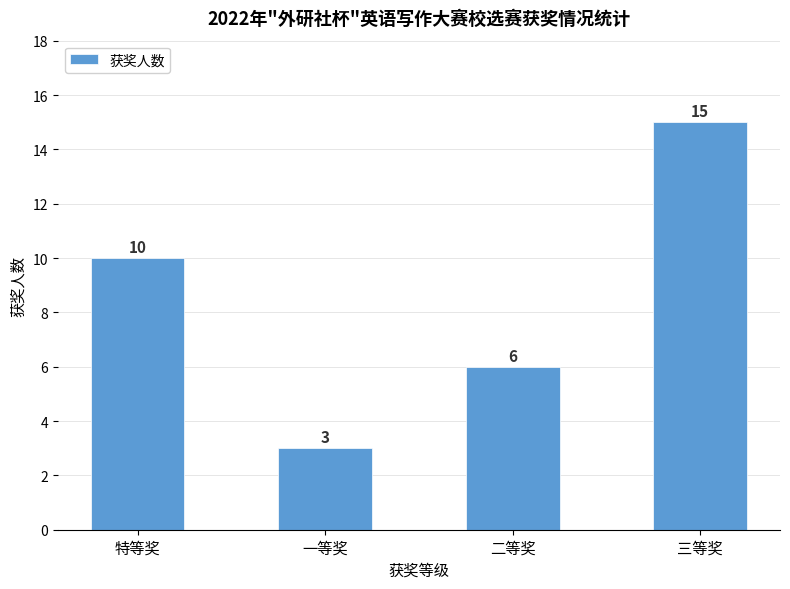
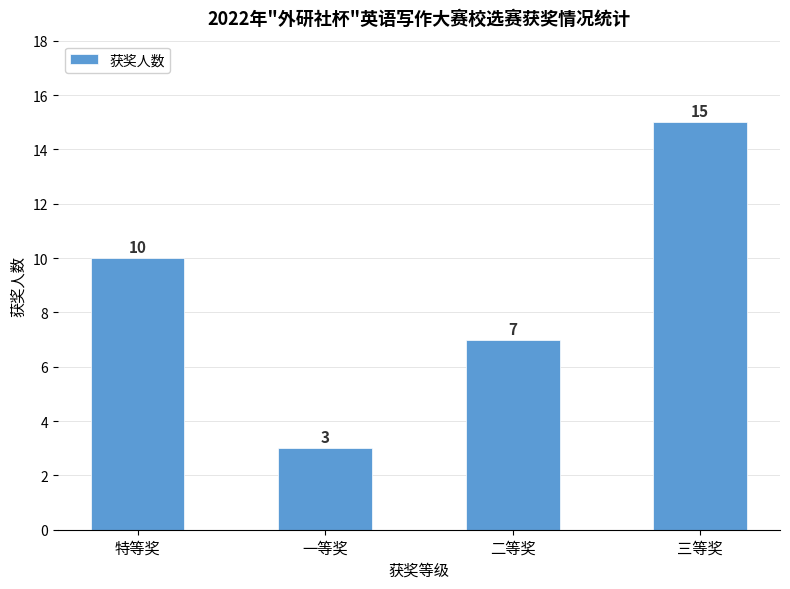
二等奖: 6 -> 7
